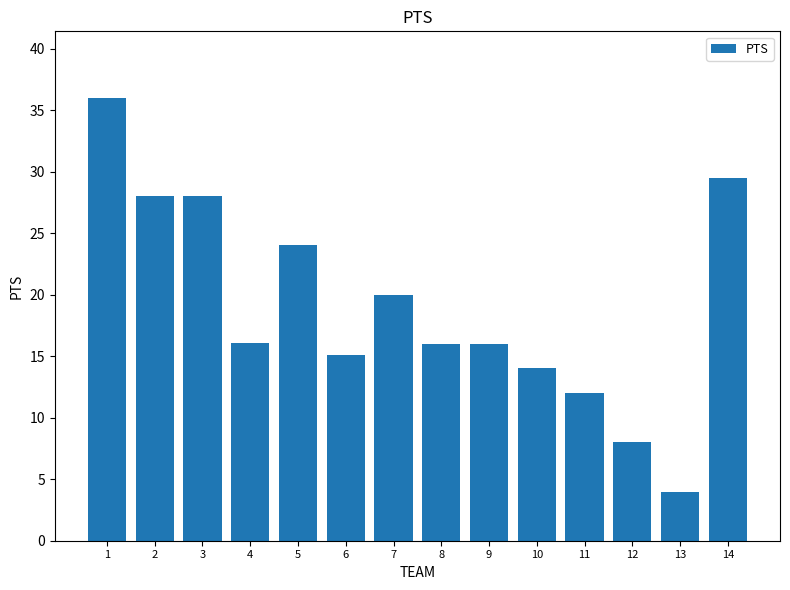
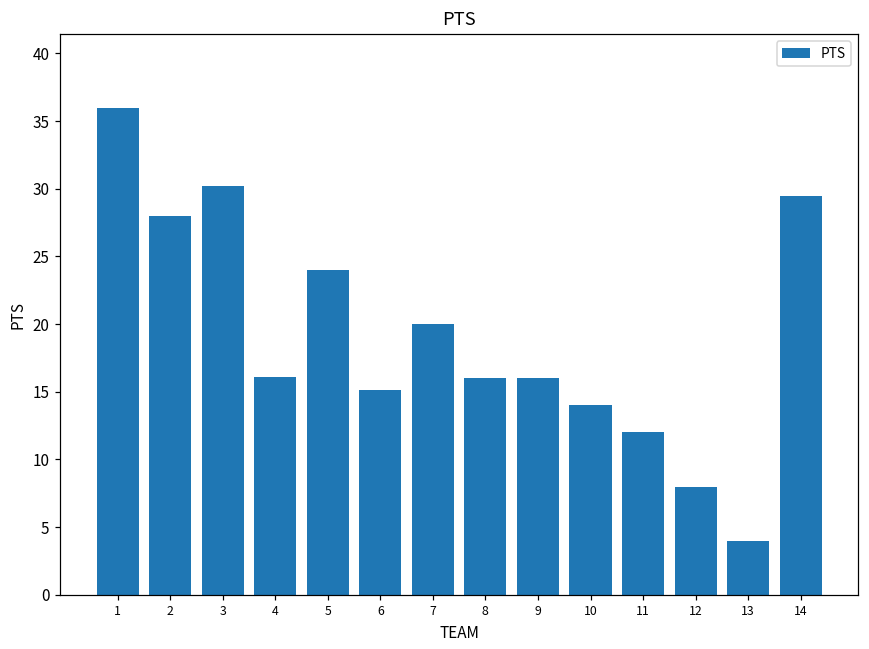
3: 28.0 -> 30.2
